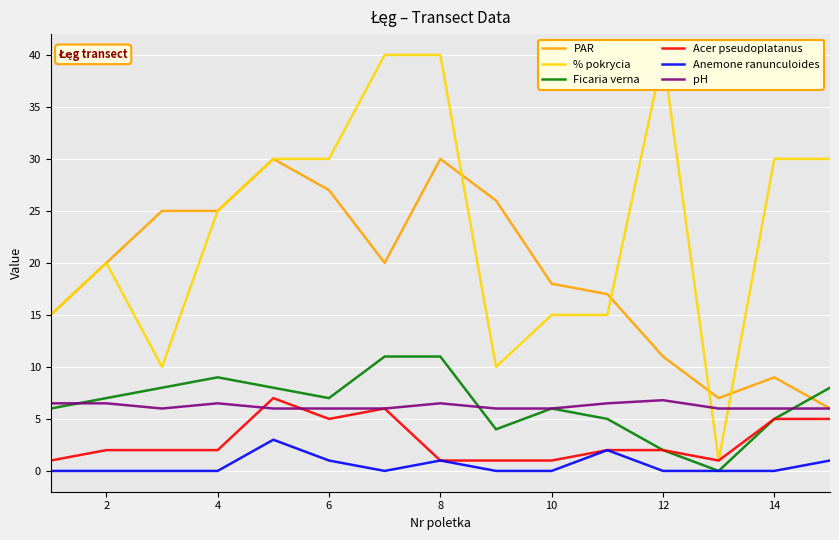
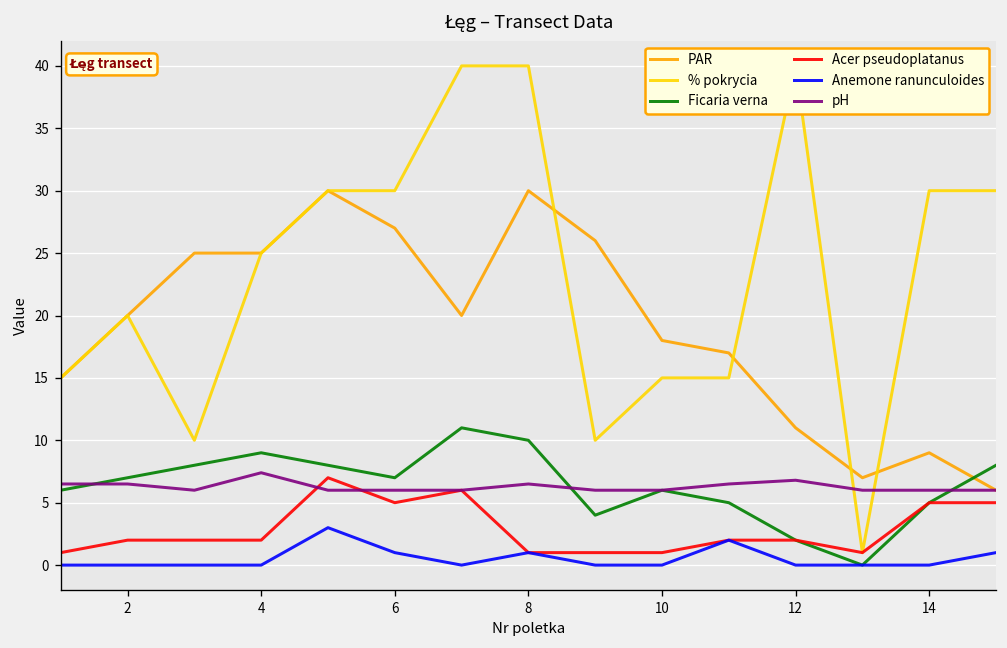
pH, 4: 6.5 -> 7.4
Ficaria verna, 8: 11 -> 10
